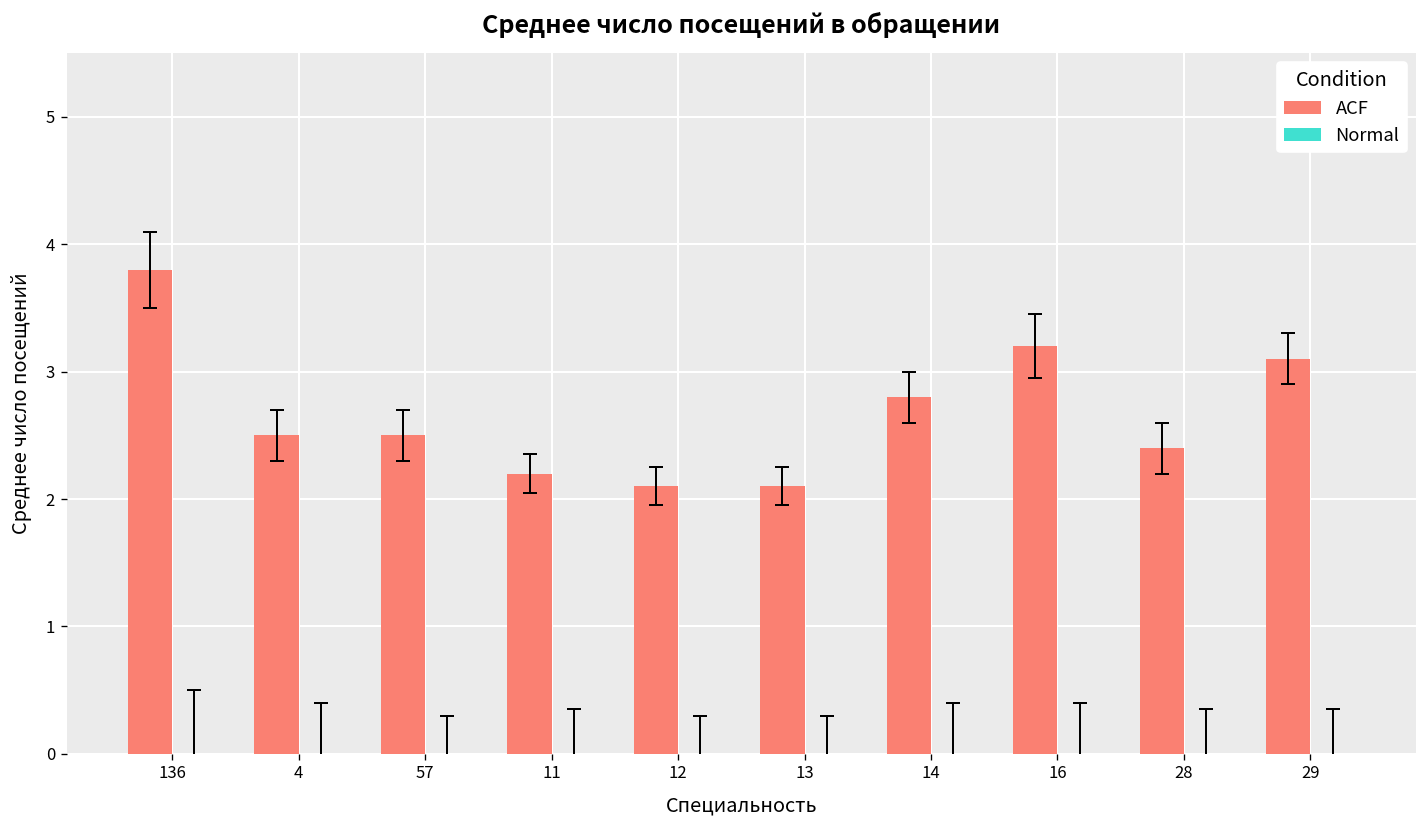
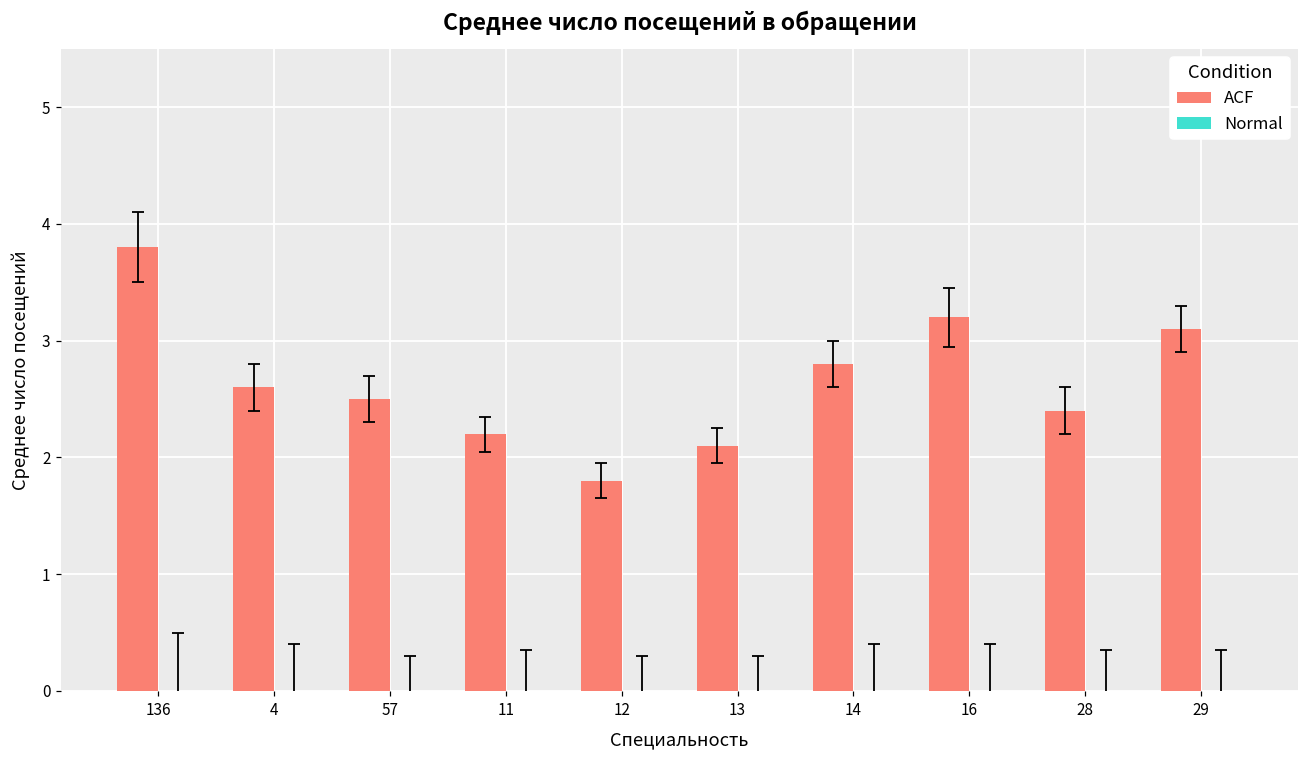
ACF, 4: 2.5 -> 2.6
ACF, 12: 2.1 -> 1.8
